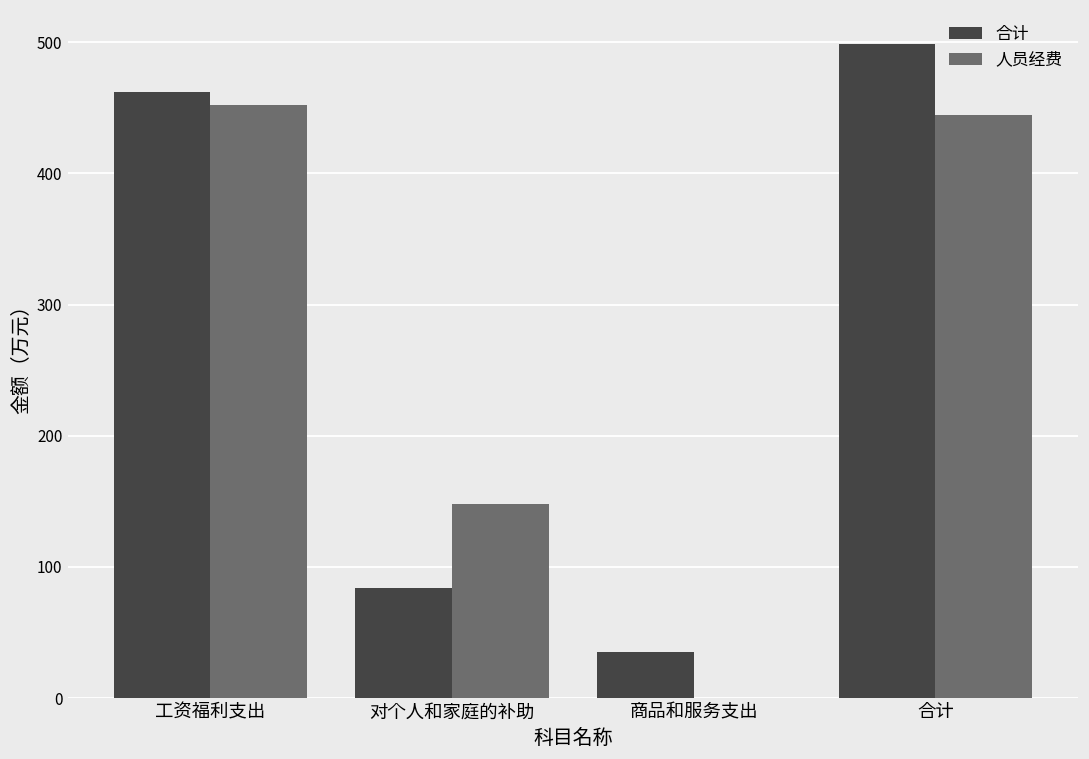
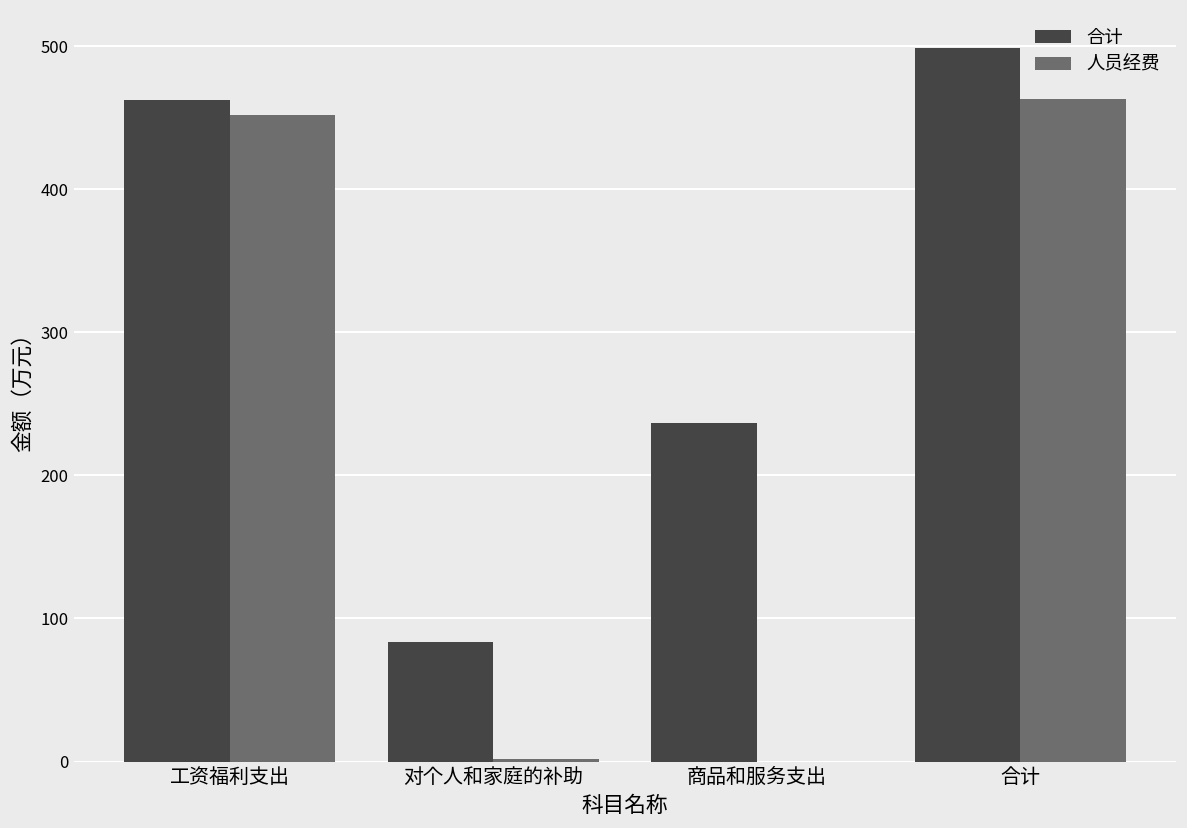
人员经费, 对个人和家庭的补助: 148 -> 2
合计, 商品和服务支出: 35 -> 237
人员经费, 合计: 444 -> 463
